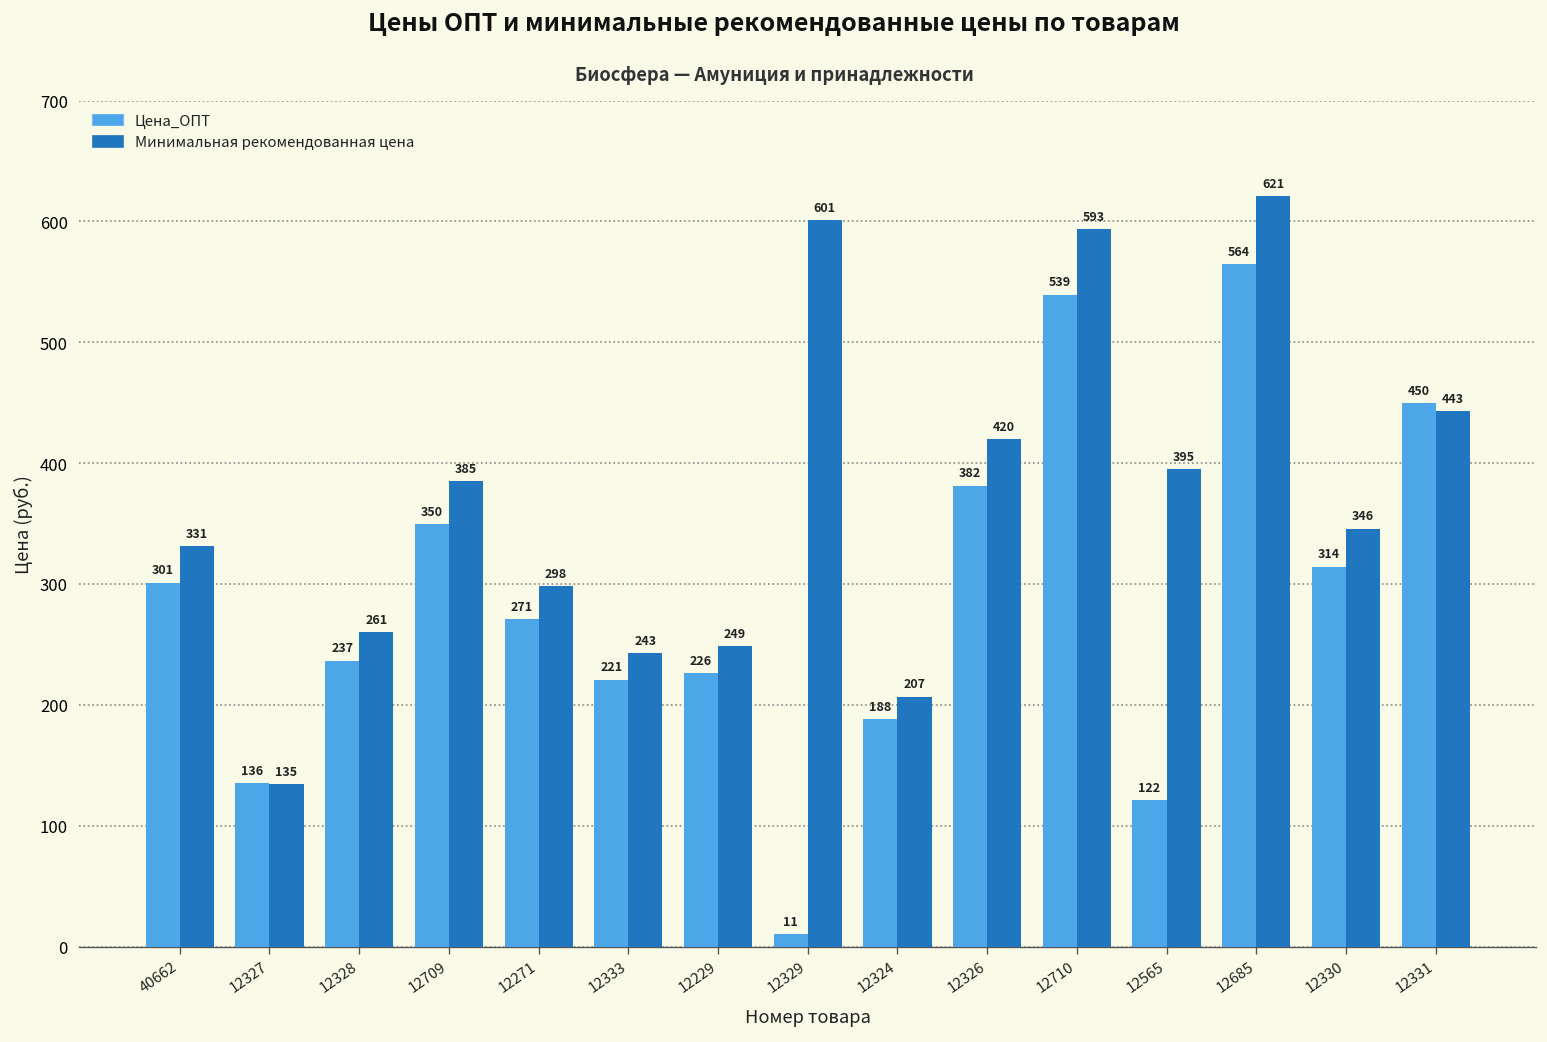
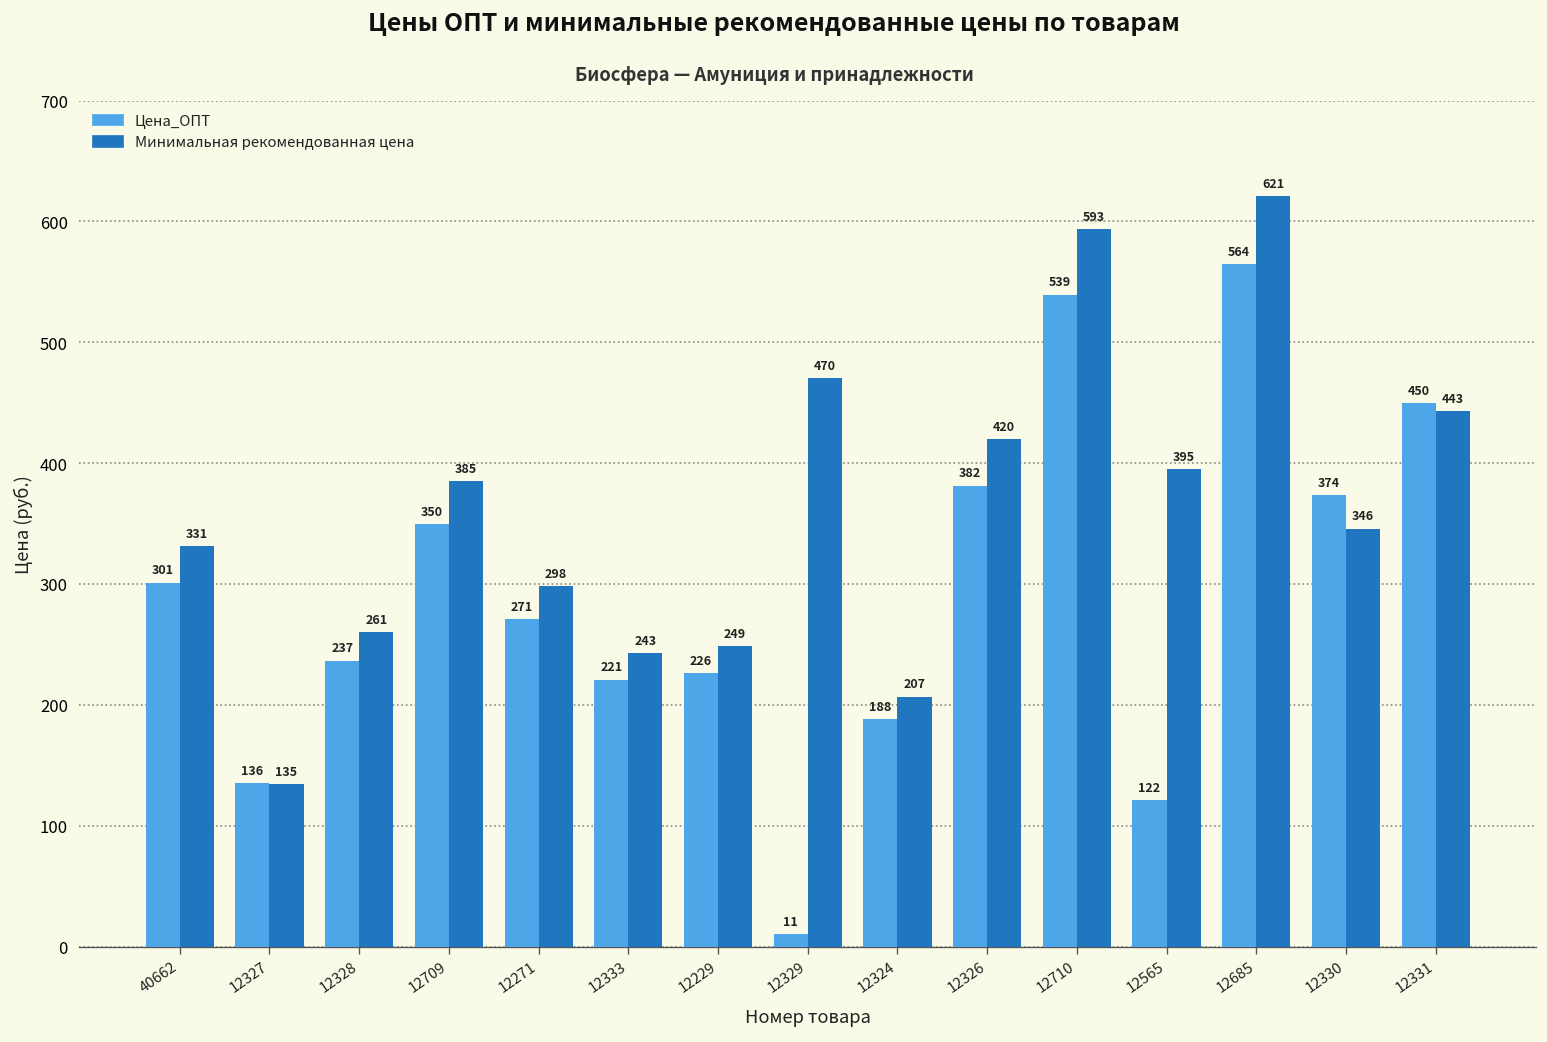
Минимальная рекомендованная цена, 12329: 601 -> 470
Цена_ОПТ, 12330: 314 -> 374
